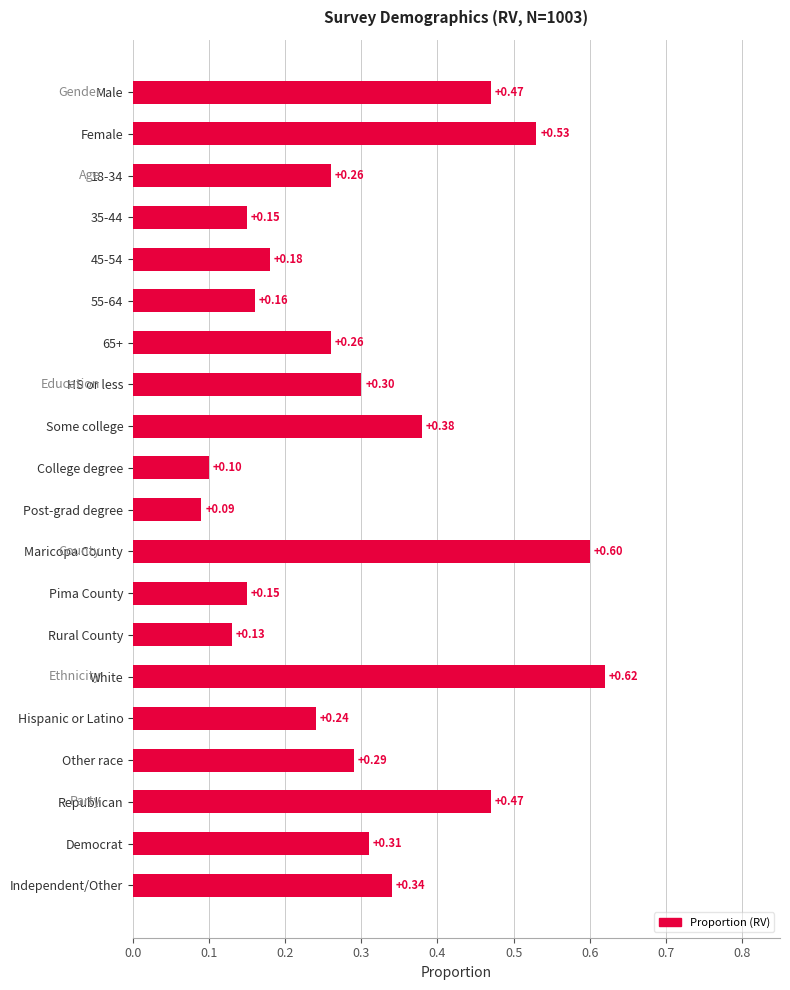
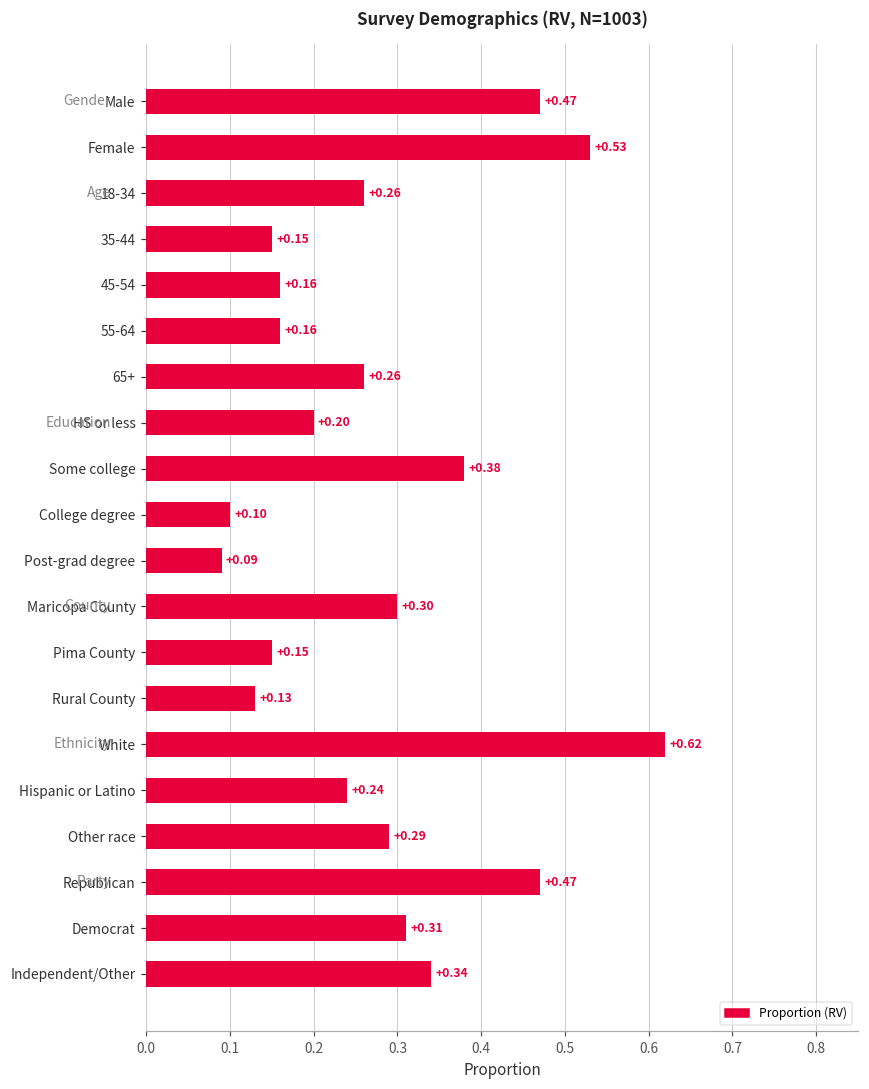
45-54: +0.18 -> +0.16
HS or less: +0.30 -> +0.20
Maricopa County: +0.60 -> +0.30
